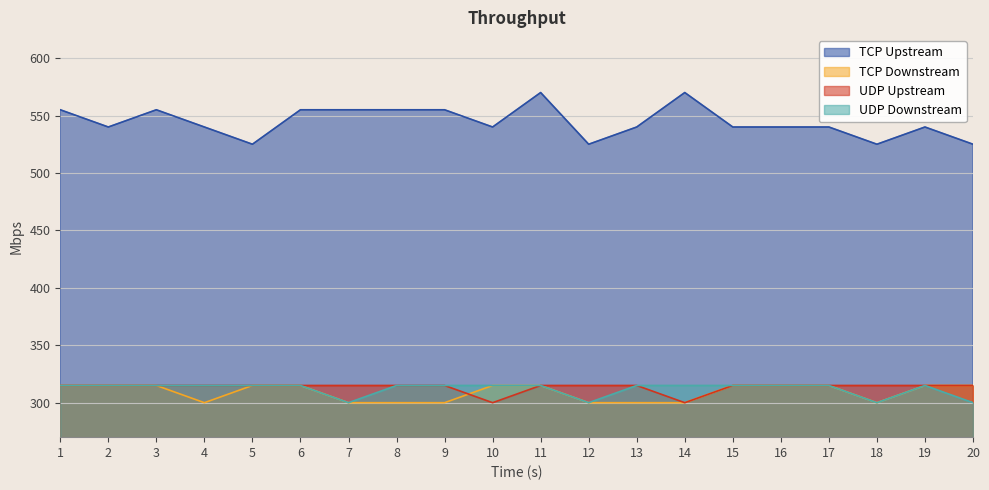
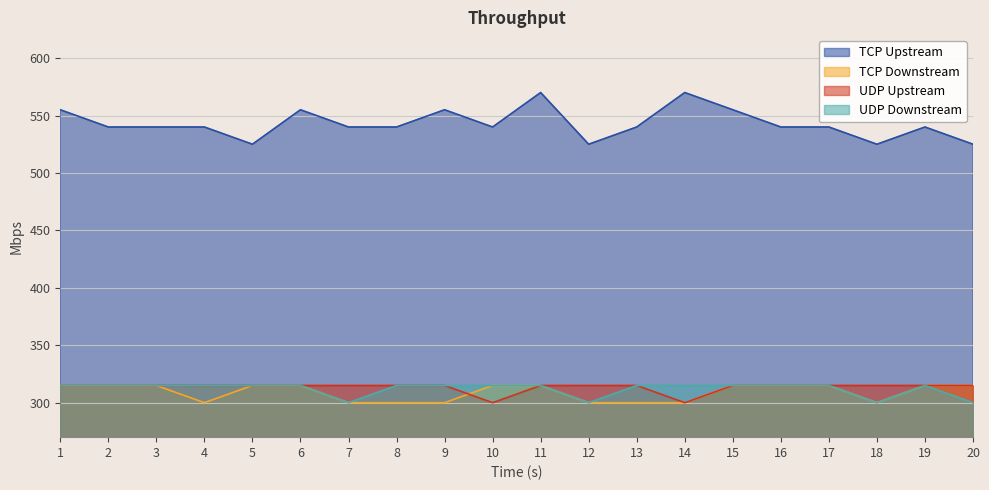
TCP Upstream, 3: 555 -> 540
TCP Upstream, 7: 555 -> 540
TCP Upstream, 8: 555 -> 540
TCP Upstream, 15: 540 -> 555
